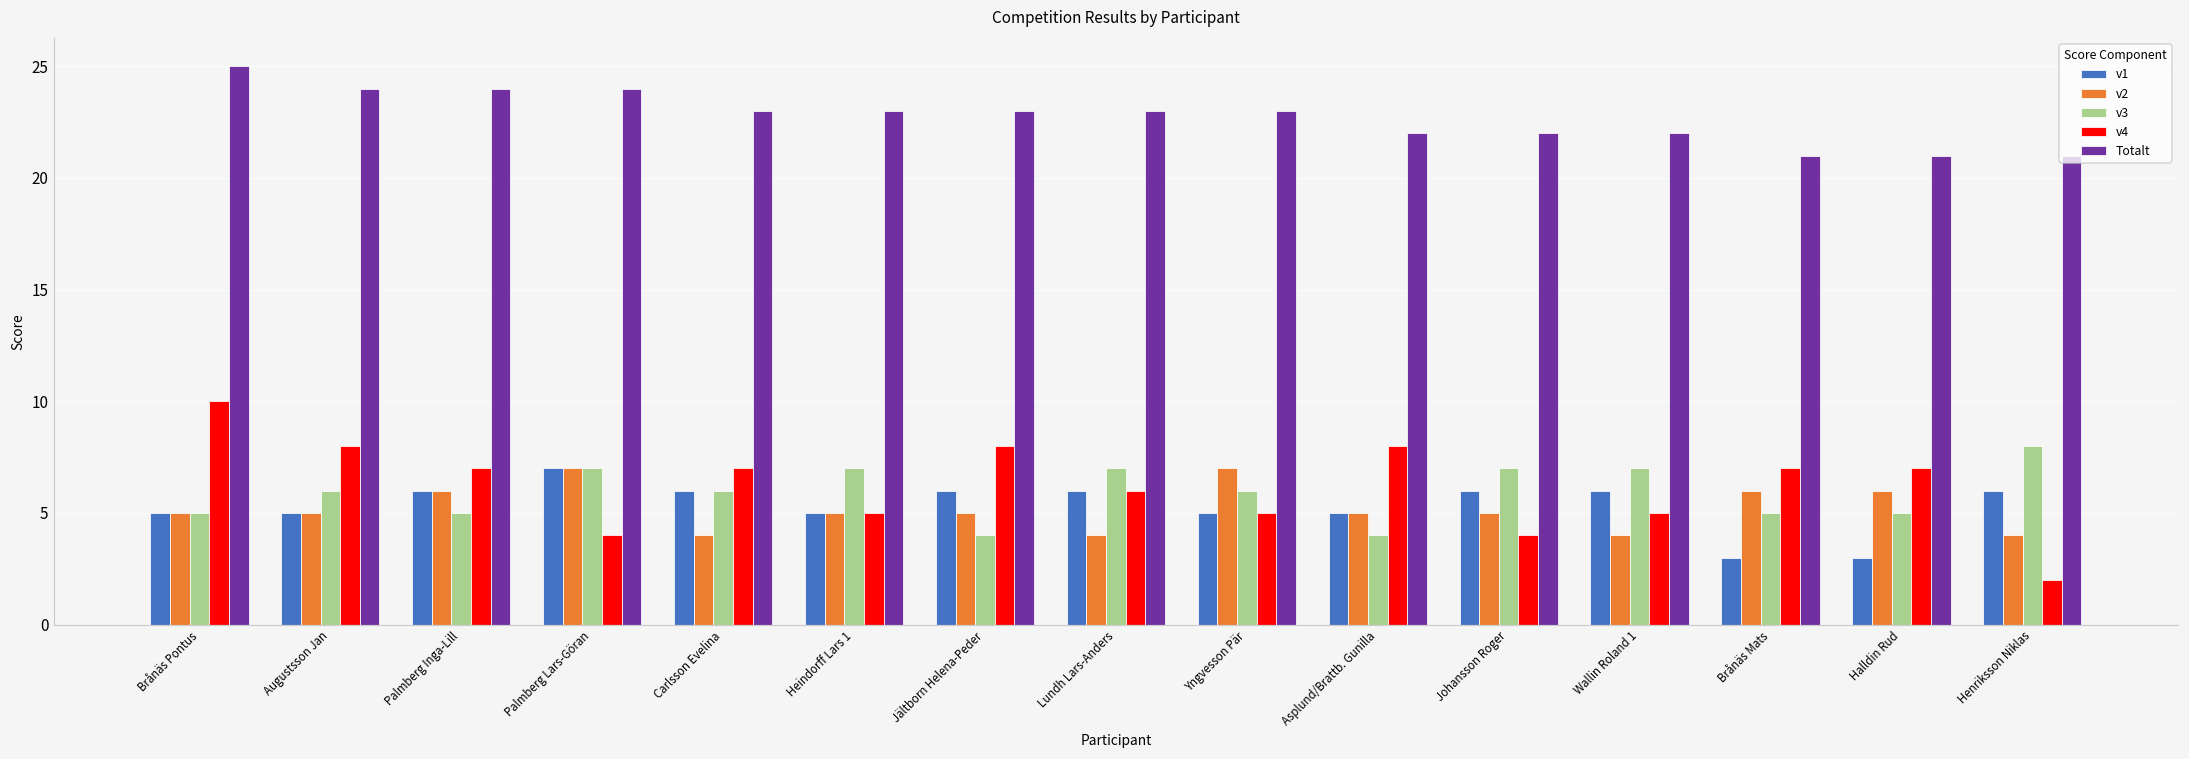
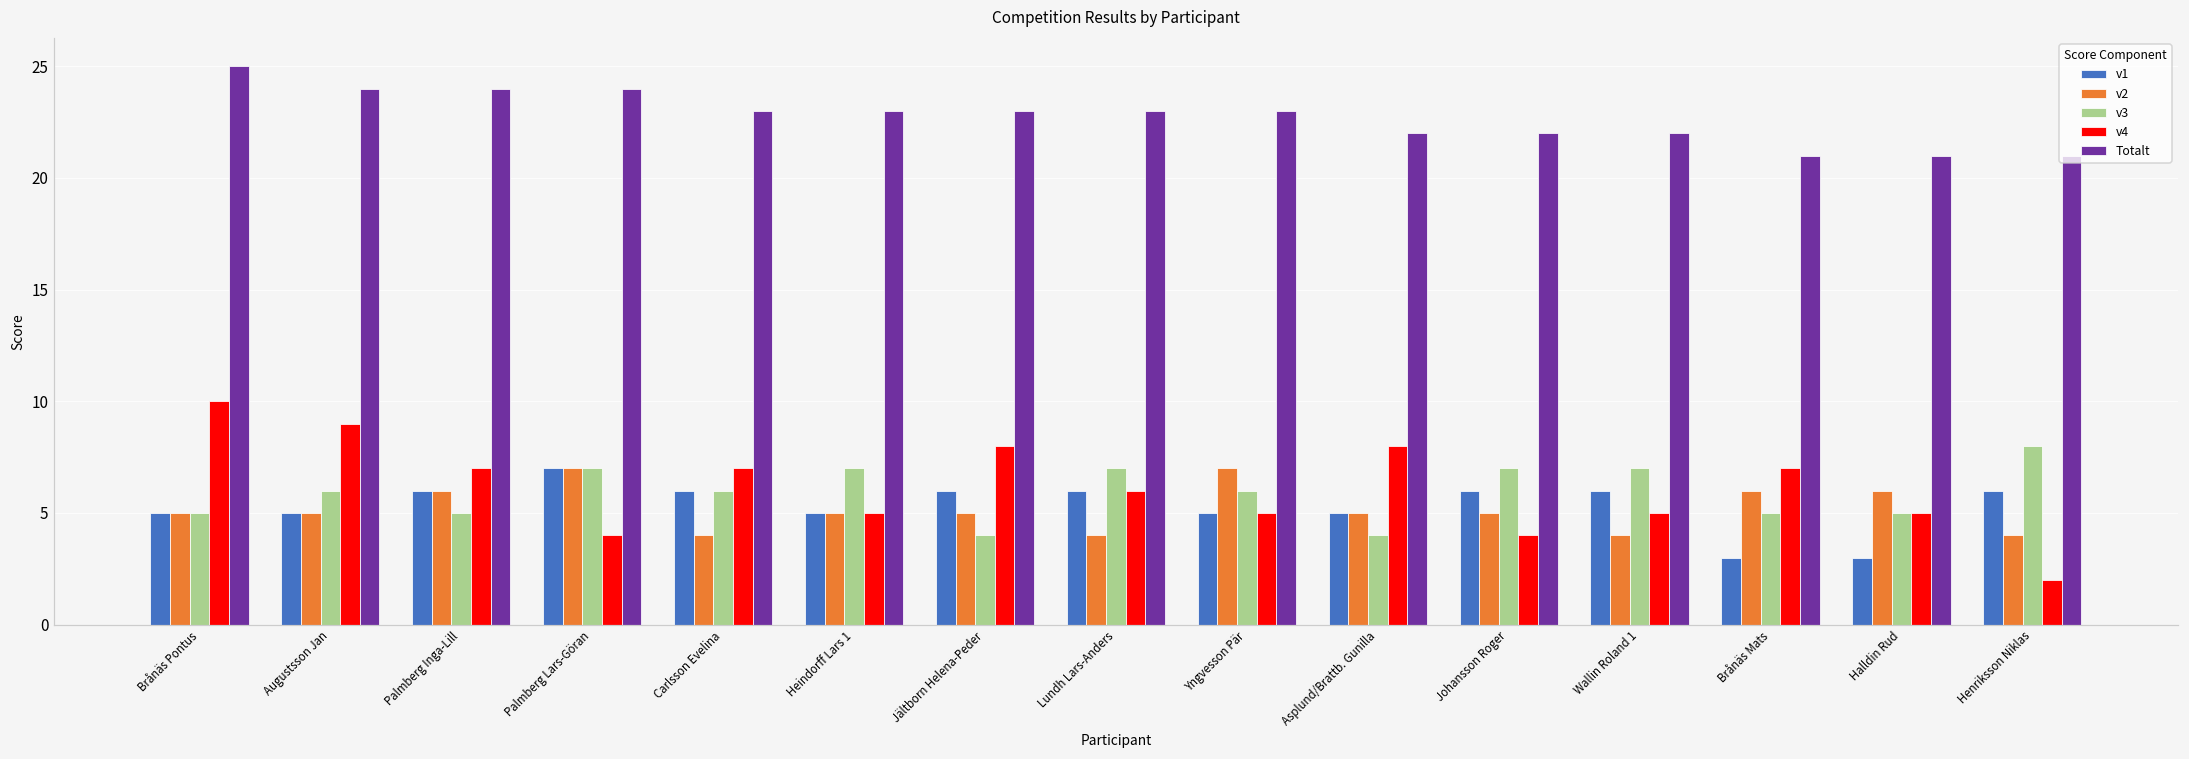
v4, Augustsson Jan: 8 -> 9
v4, Halldin Rud: 7 -> 5
